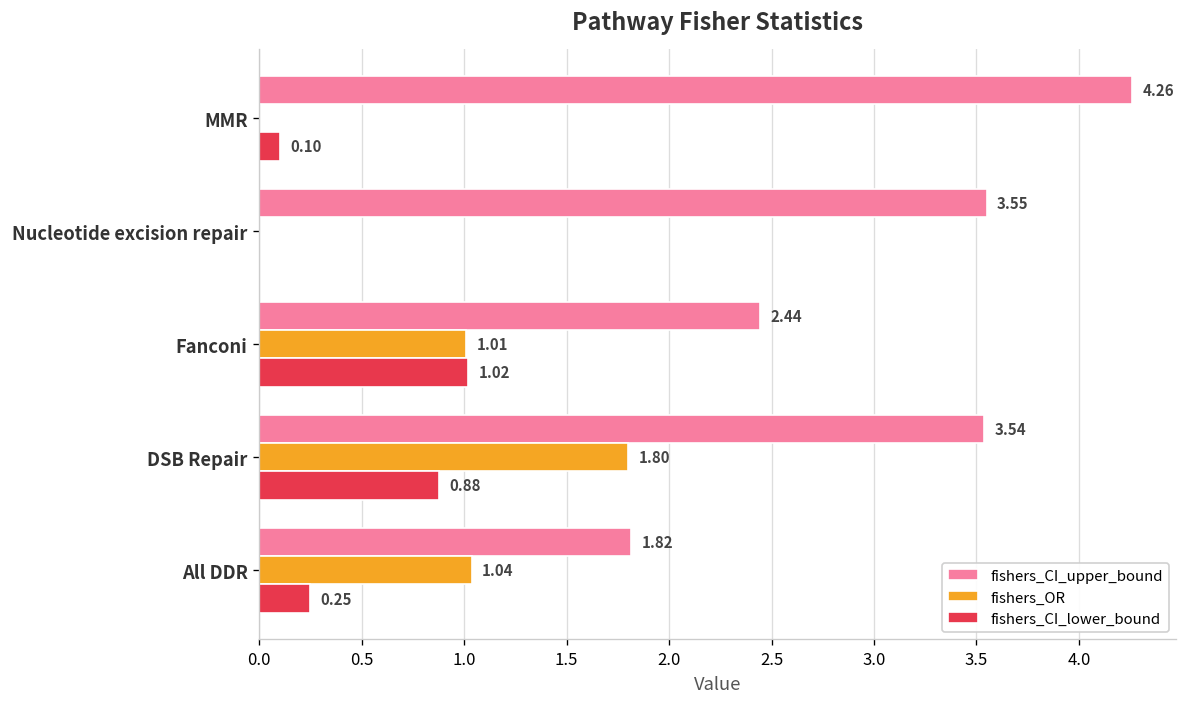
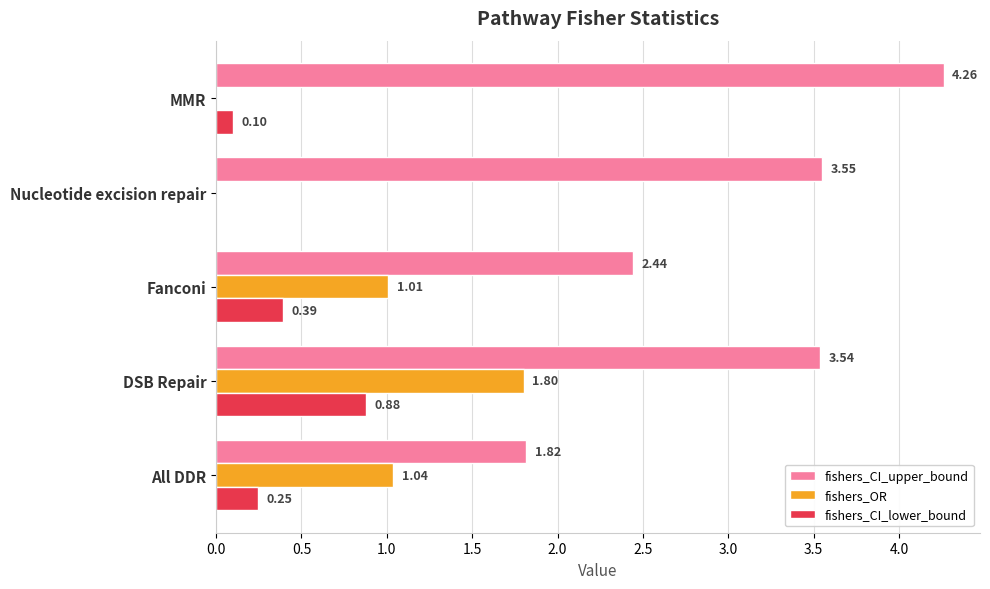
fishers_CI_lower_bound, Fanconi: 1.02 -> 0.39
